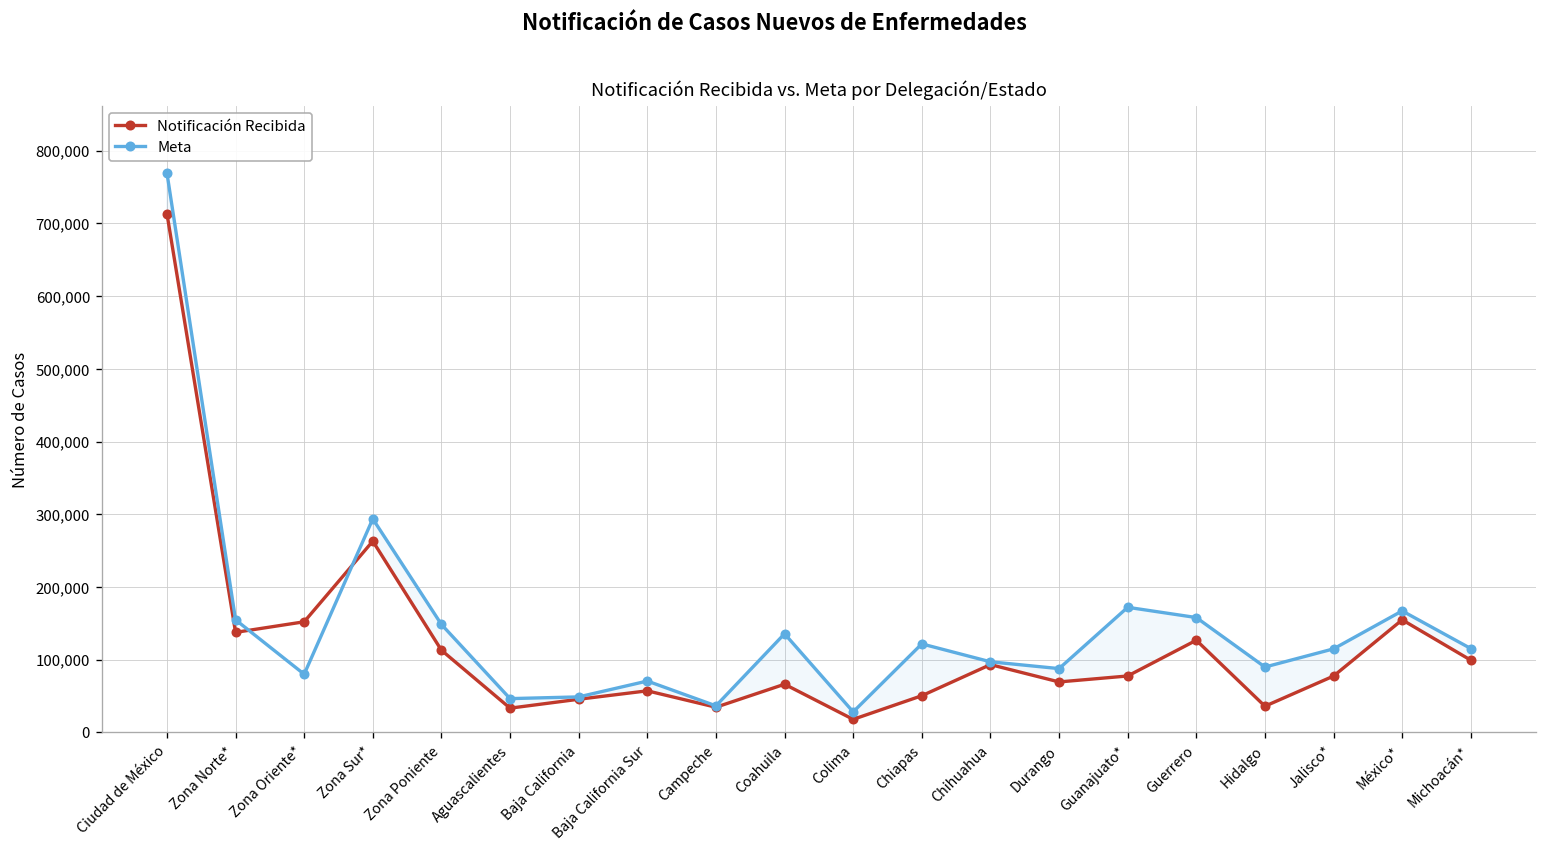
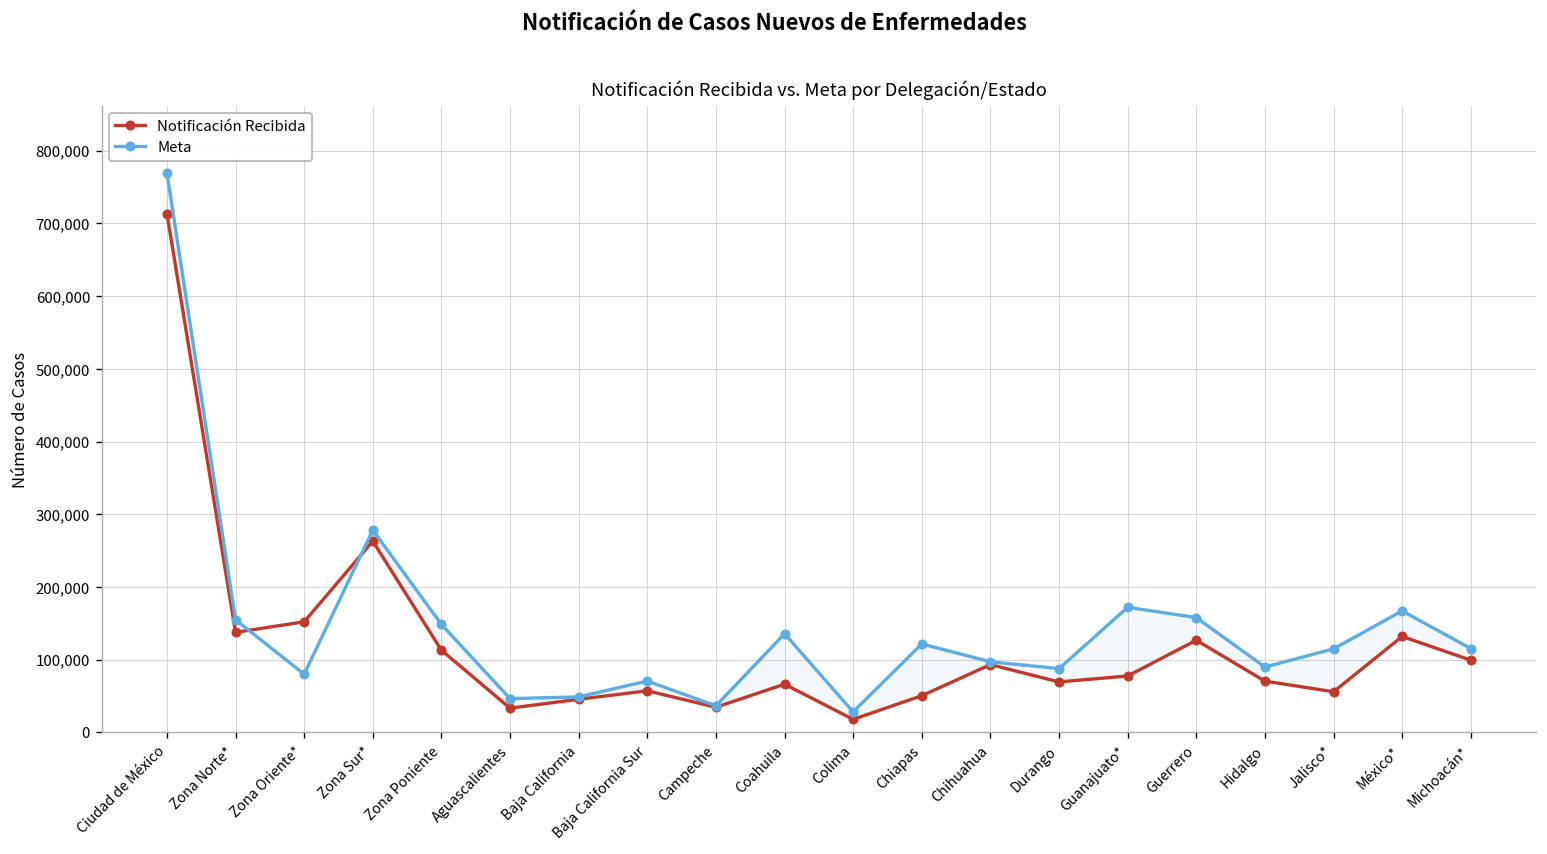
Meta, Zona Sur*: 290,000 -> 280,000
Notificación Recibida, Hidalgo: 40,000 -> 70,000
Notificación Recibida, Jalisco*: 80,000 -> 60,000
Notificación Recibida, México*: 150,000 -> 130,000
